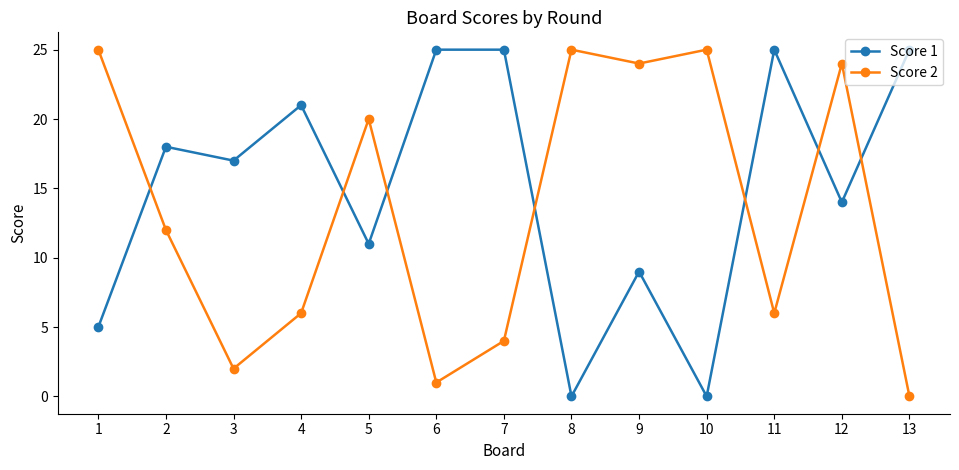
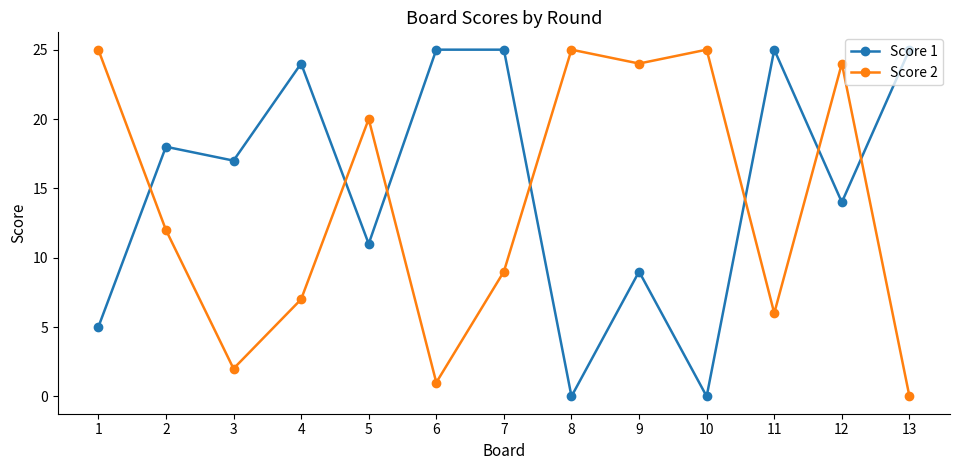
Score 1, 4: 21 -> 24
Score 2, 4: 6 -> 7
Score 2, 7: 4 -> 9
